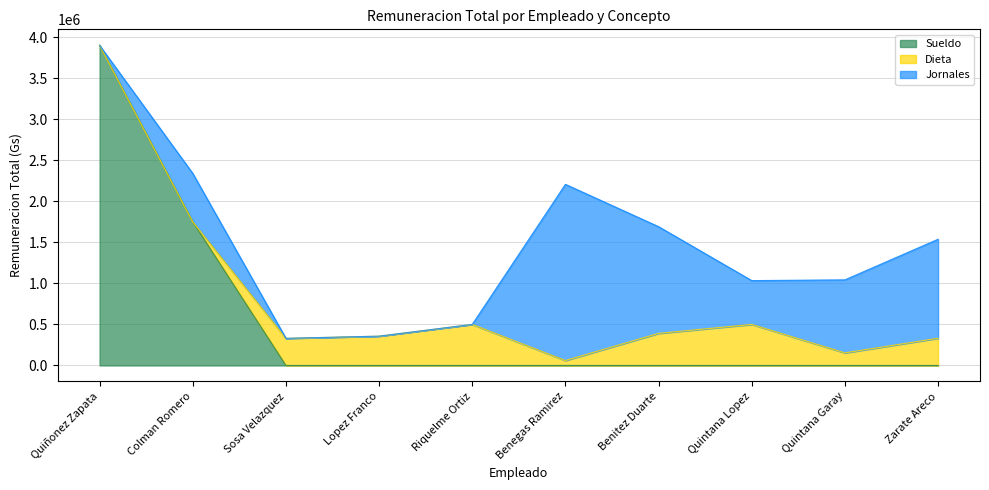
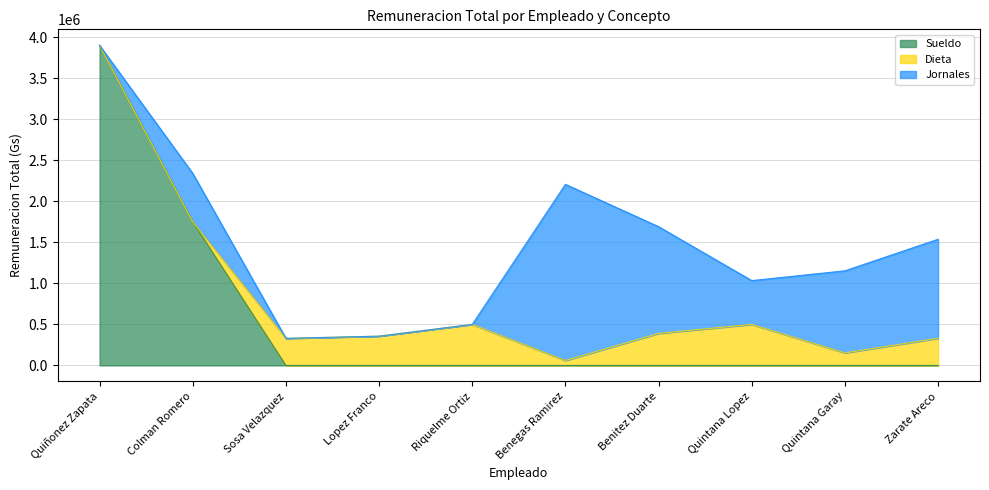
Jornales, Quintana Garay: 900000 -> 1000000
